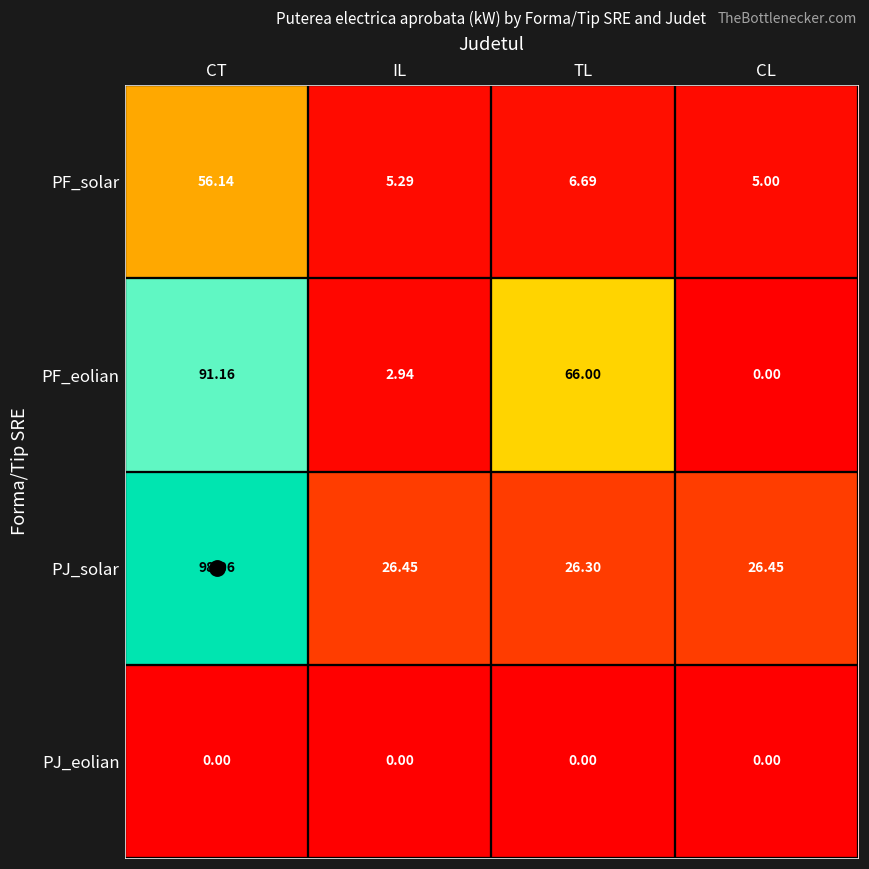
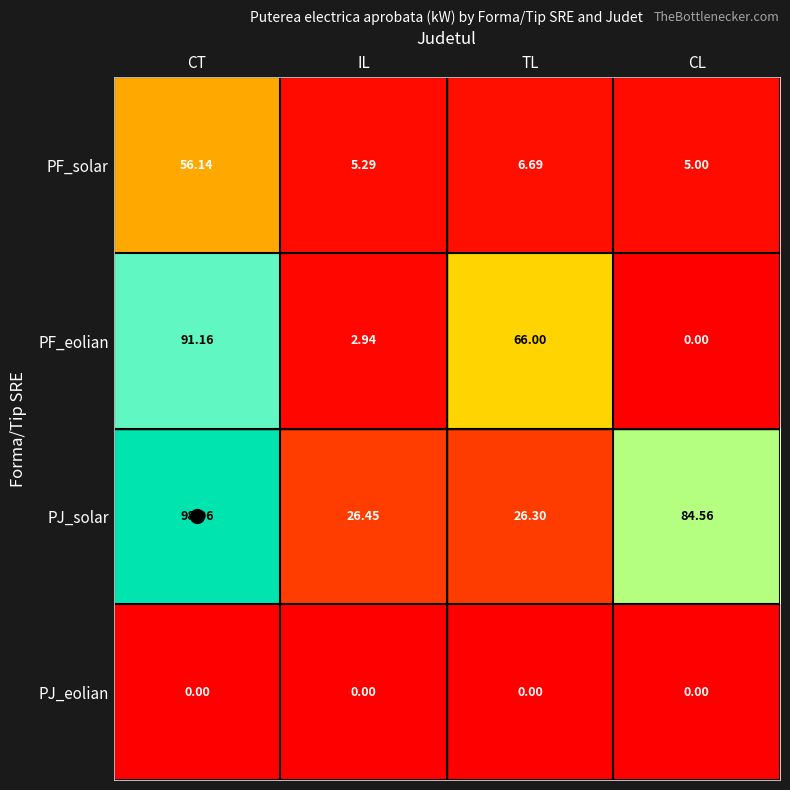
PJ_solar, CL: 26.45 -> 84.56
